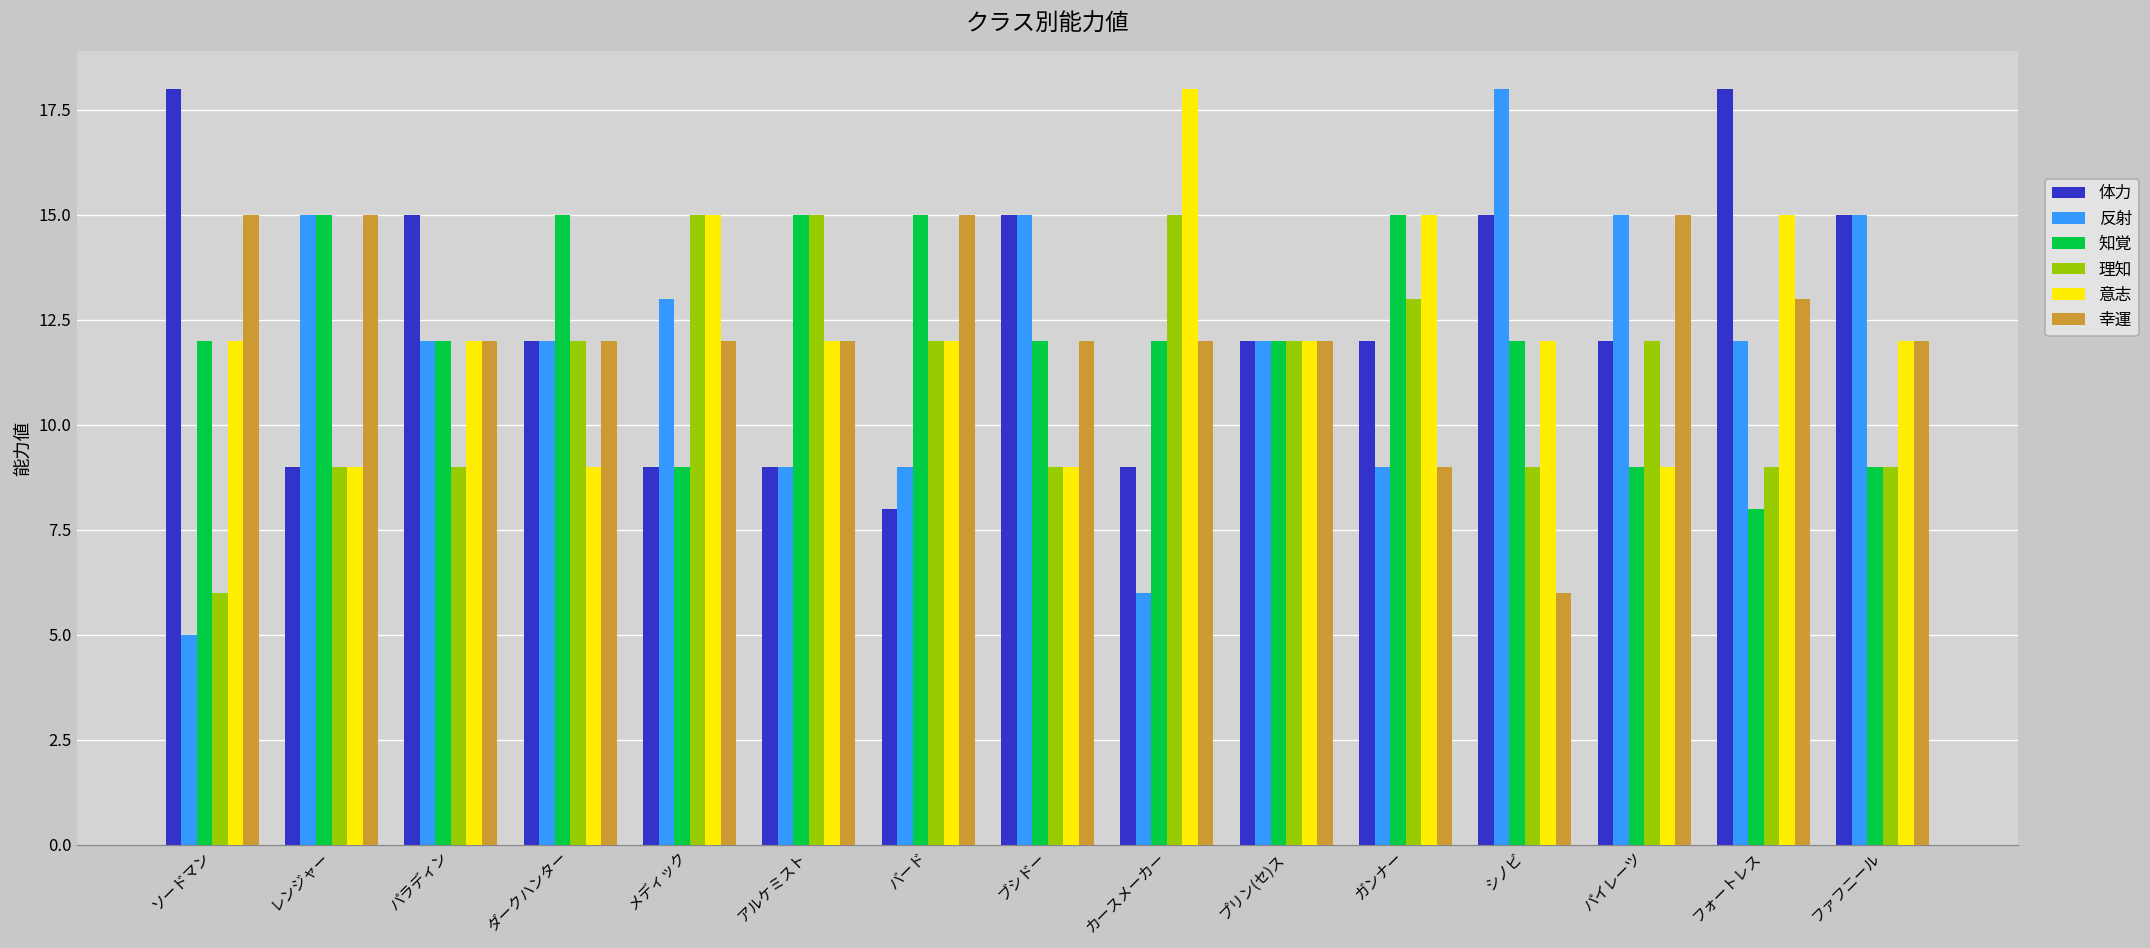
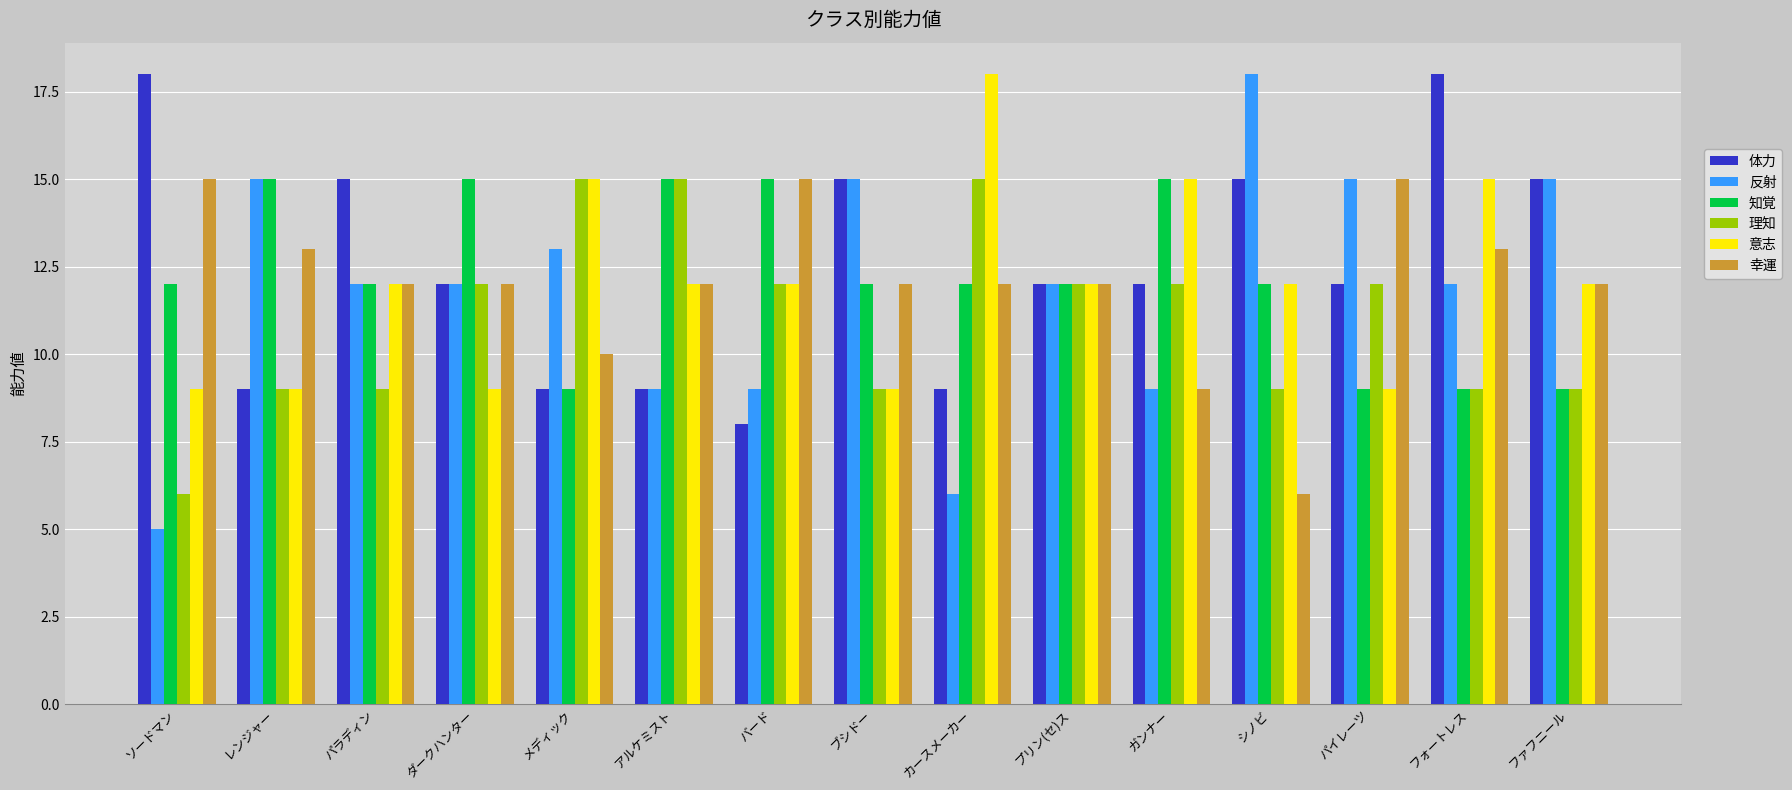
意志, ソードマン: 12 -> 9
幸運, レンジャー: 15 -> 13
幸運, メディック: 12 -> 10
理知, ガンナー: 13 -> 12
知覚, フォートレス: 8 -> 9
